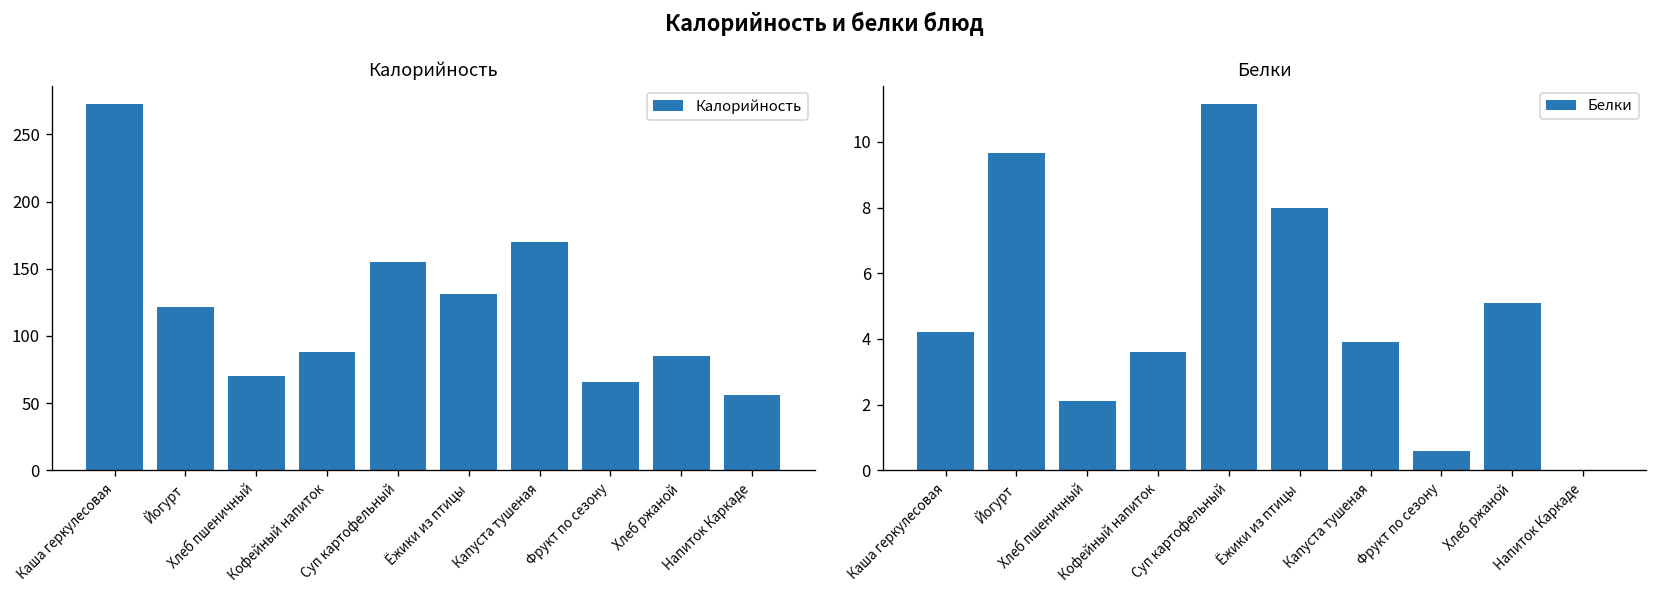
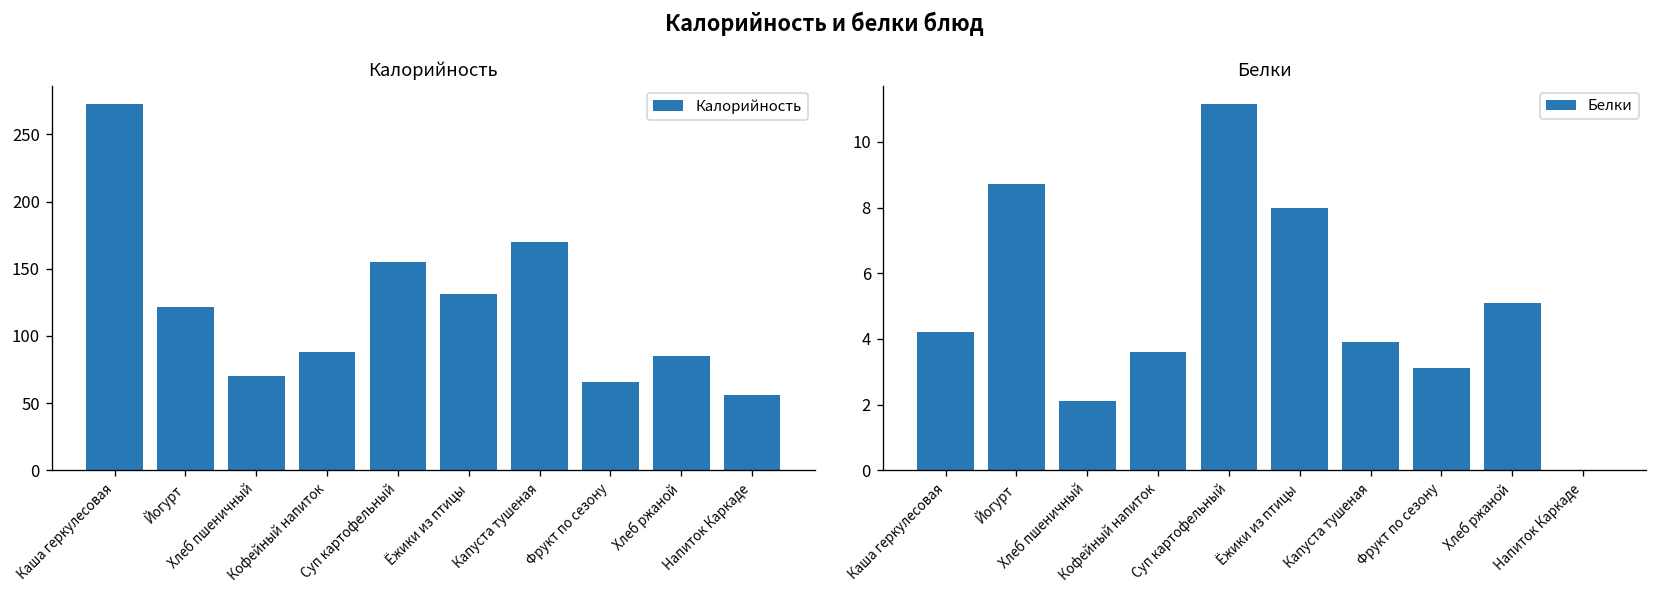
Белки, Йогурт: 9.7 -> 8.7
Белки, Фрукт по сезону: 0.6 -> 3.1
